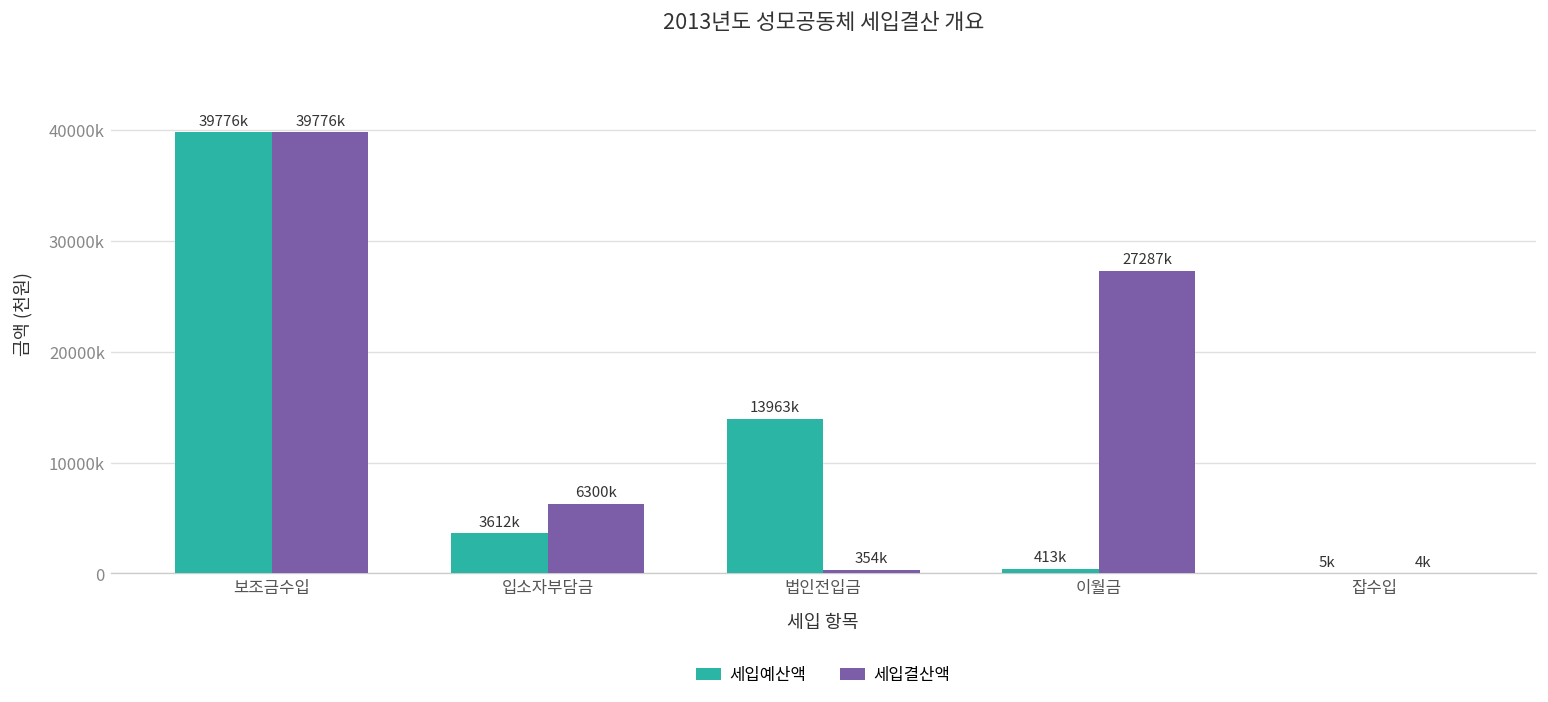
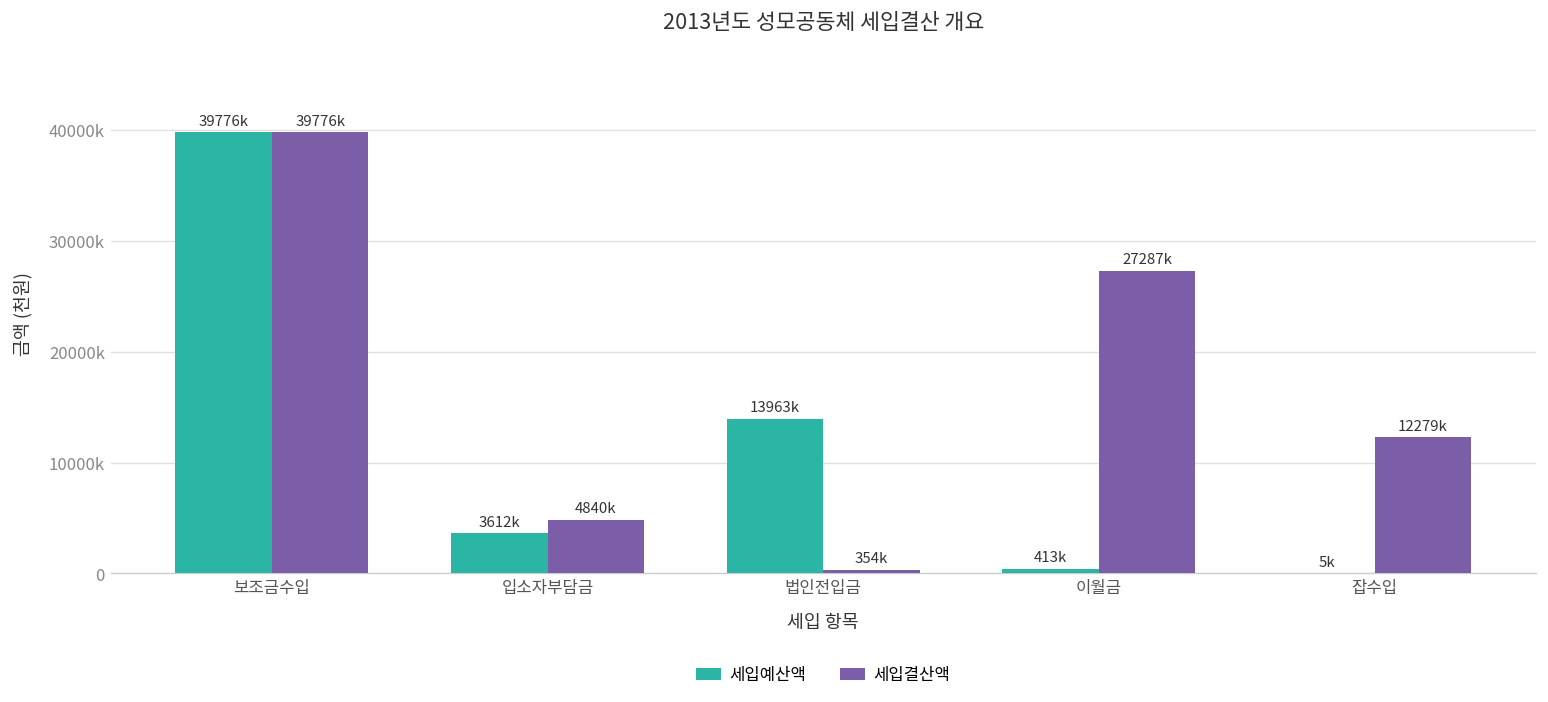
세입결산액, 입소자부담금: 6300k -> 4840k
세입결산액, 잡수입: 4k -> 12279k
